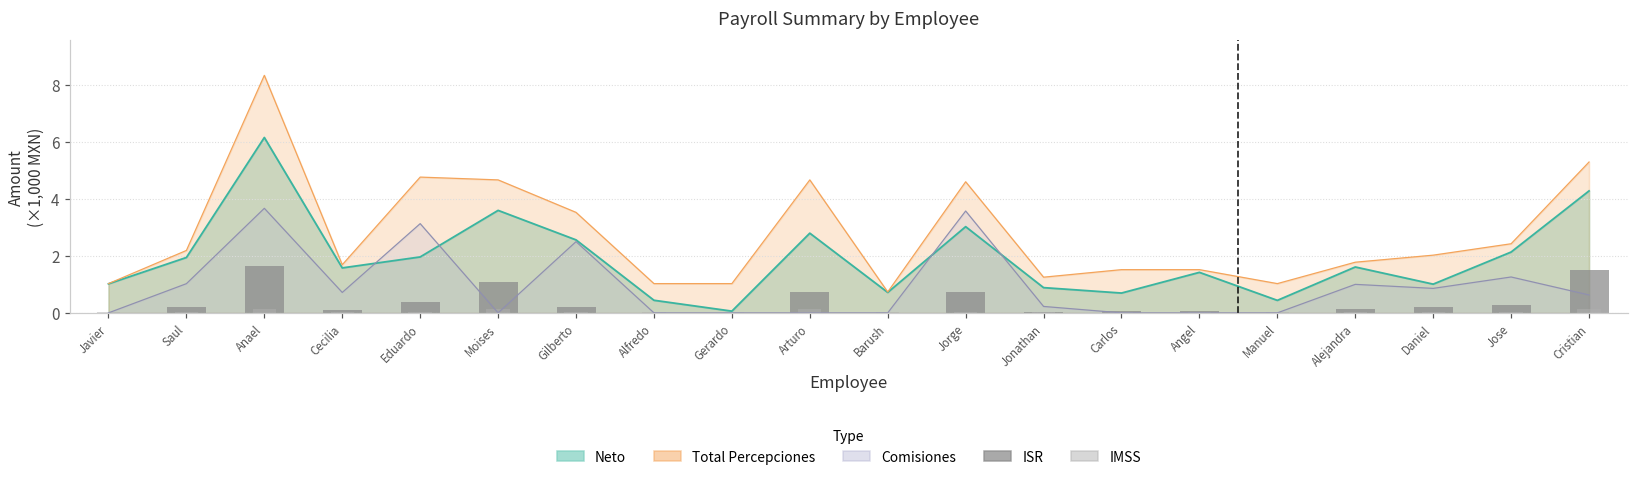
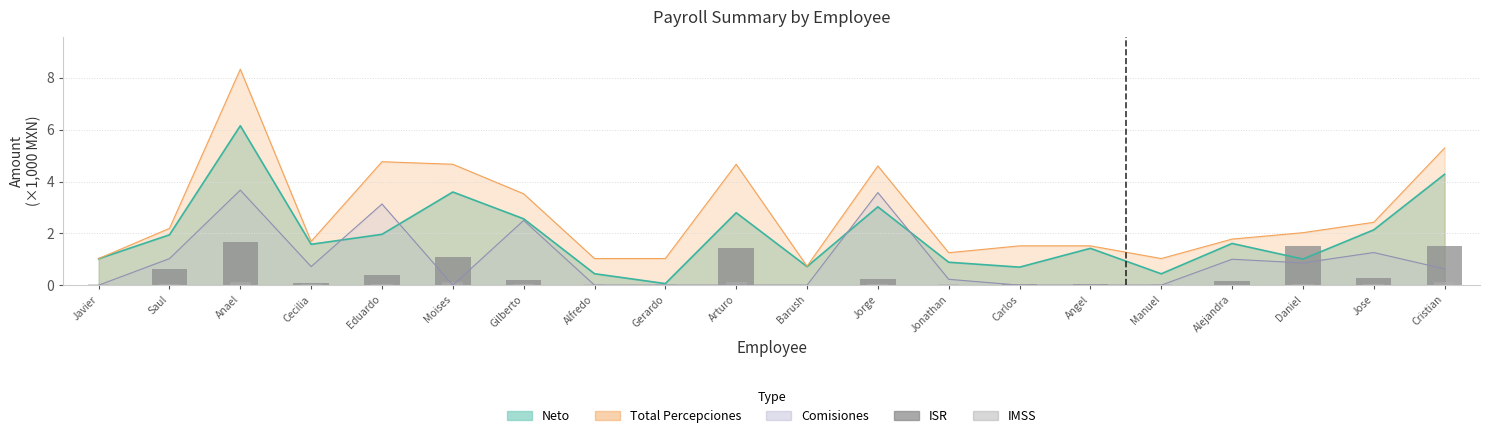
ISR, Saul: 0.2 -> 0.6
ISR, Arturo: 0.7 -> 1.4
ISR, Jorge: 0.7 -> 0.2
ISR, Daniel: 0.2 -> 1.5
